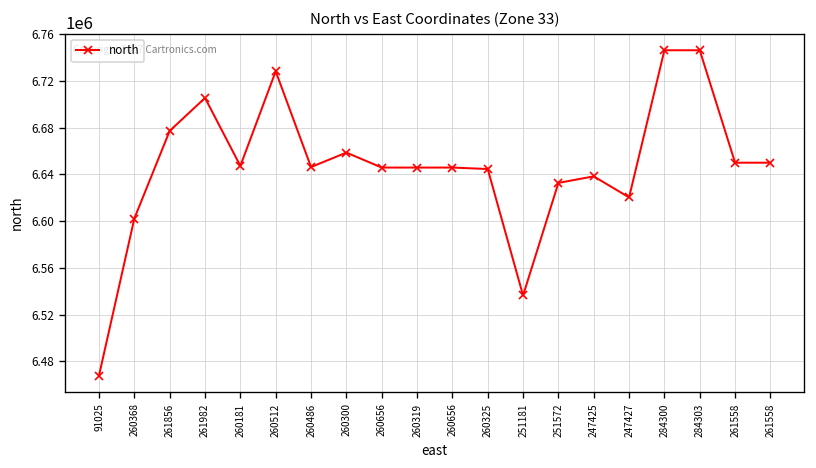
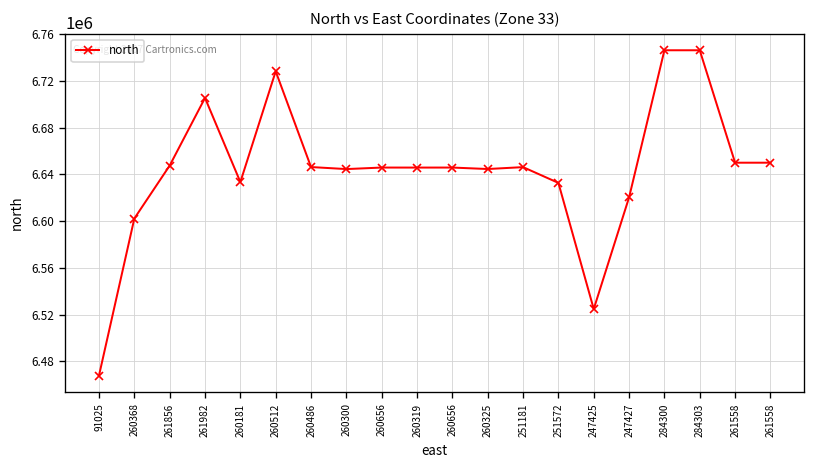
261856: 6680000 -> 6650000
260181: 6650000 -> 6630000
260300: 6660000 -> 6640000
251181: 6540000 -> 6650000
247425: 6640000 -> 6520000
